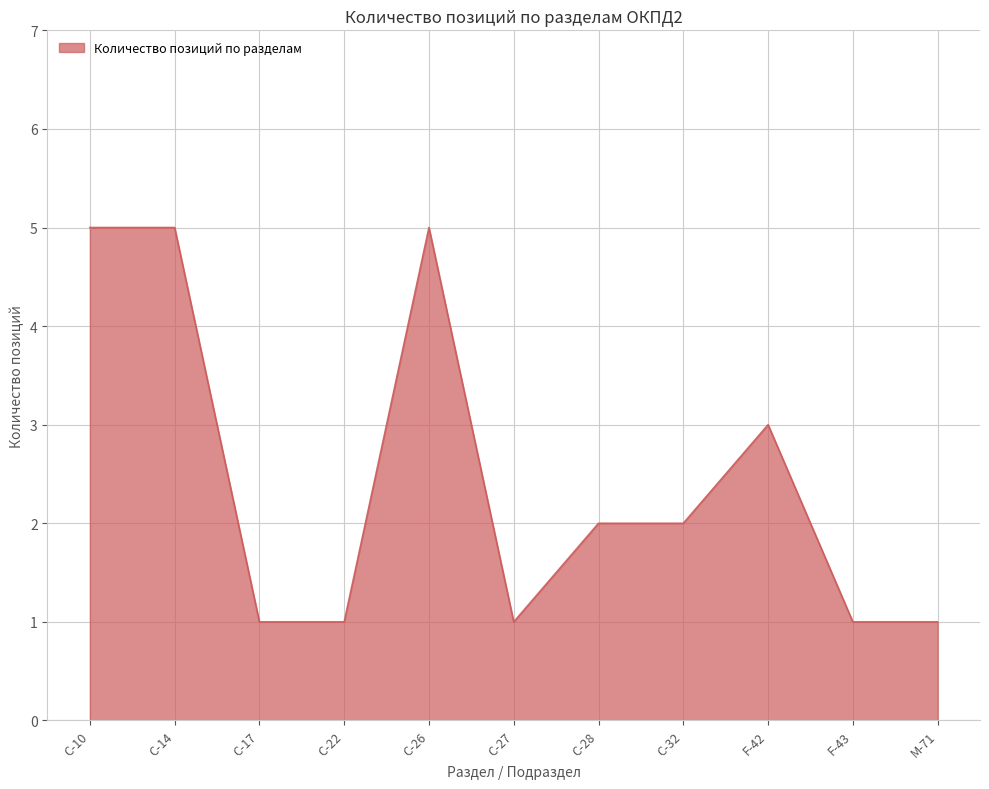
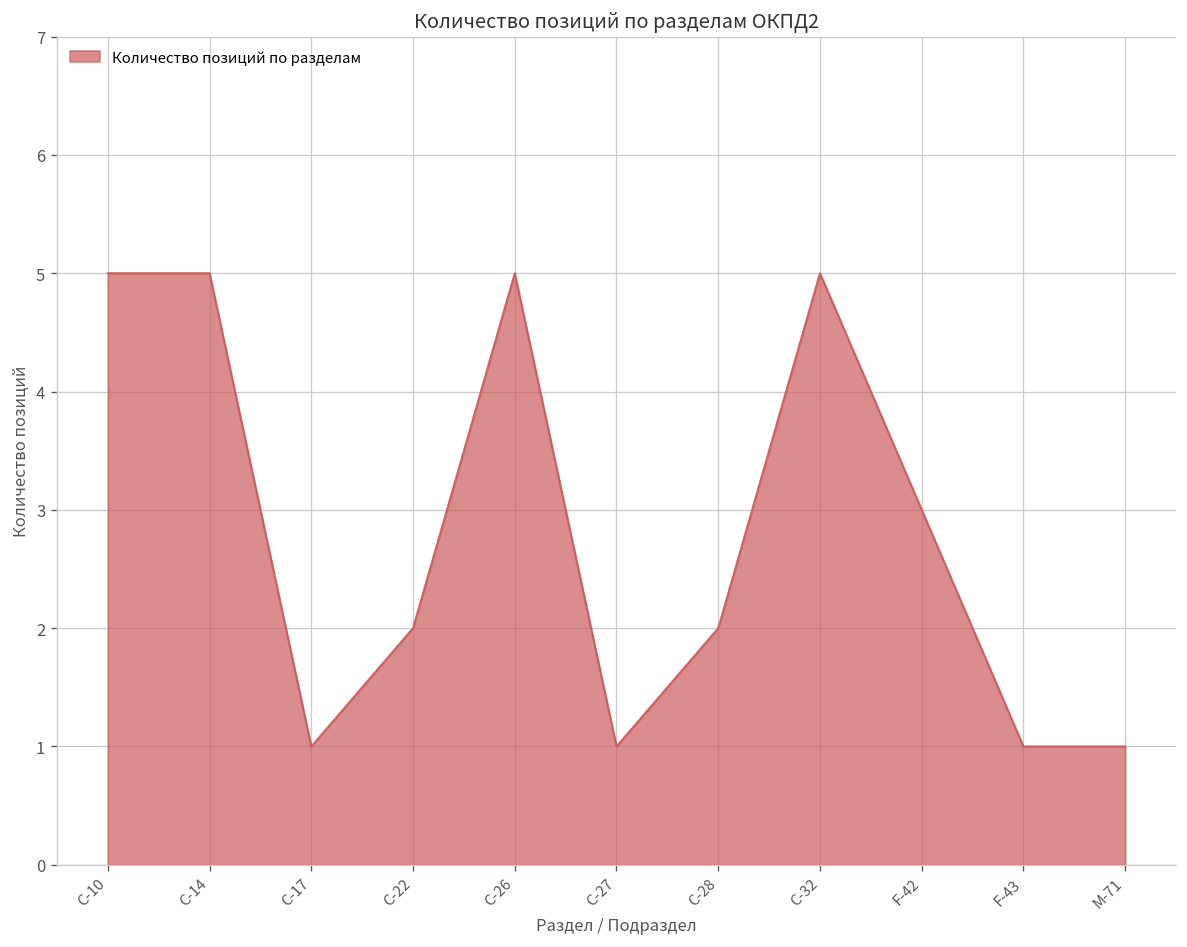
С-22: 1 -> 2
С-32: 2 -> 5
